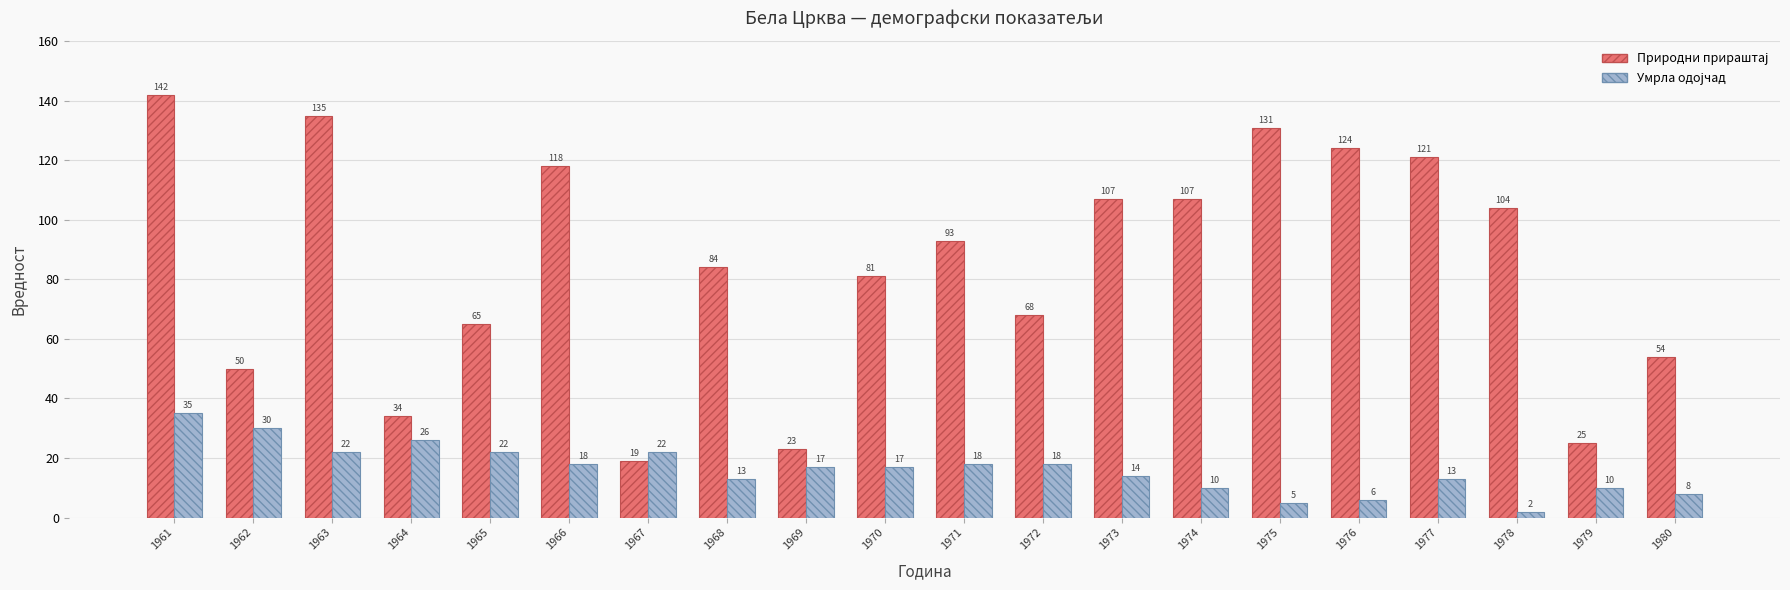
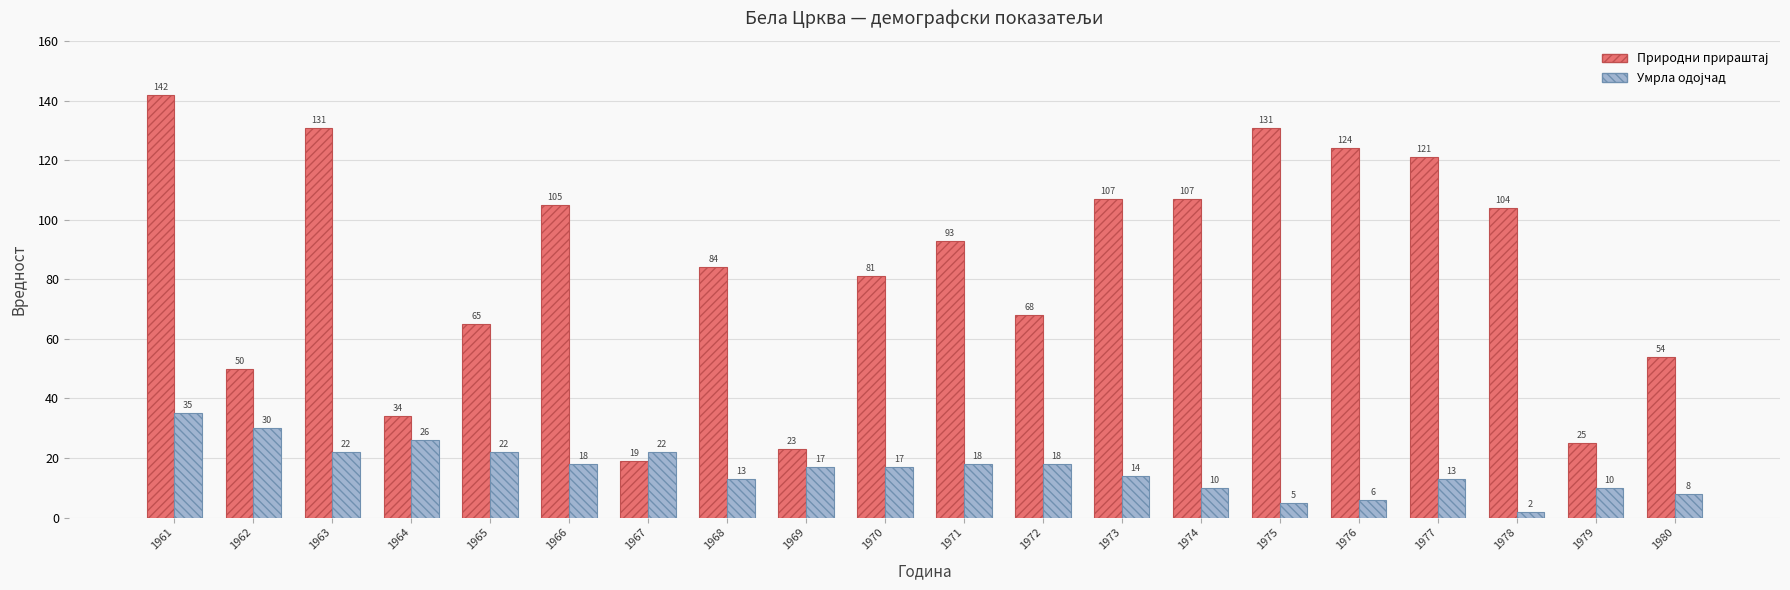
Природни прираштај, 1963: 135 -> 131
Природни прираштај, 1966: 118 -> 105
